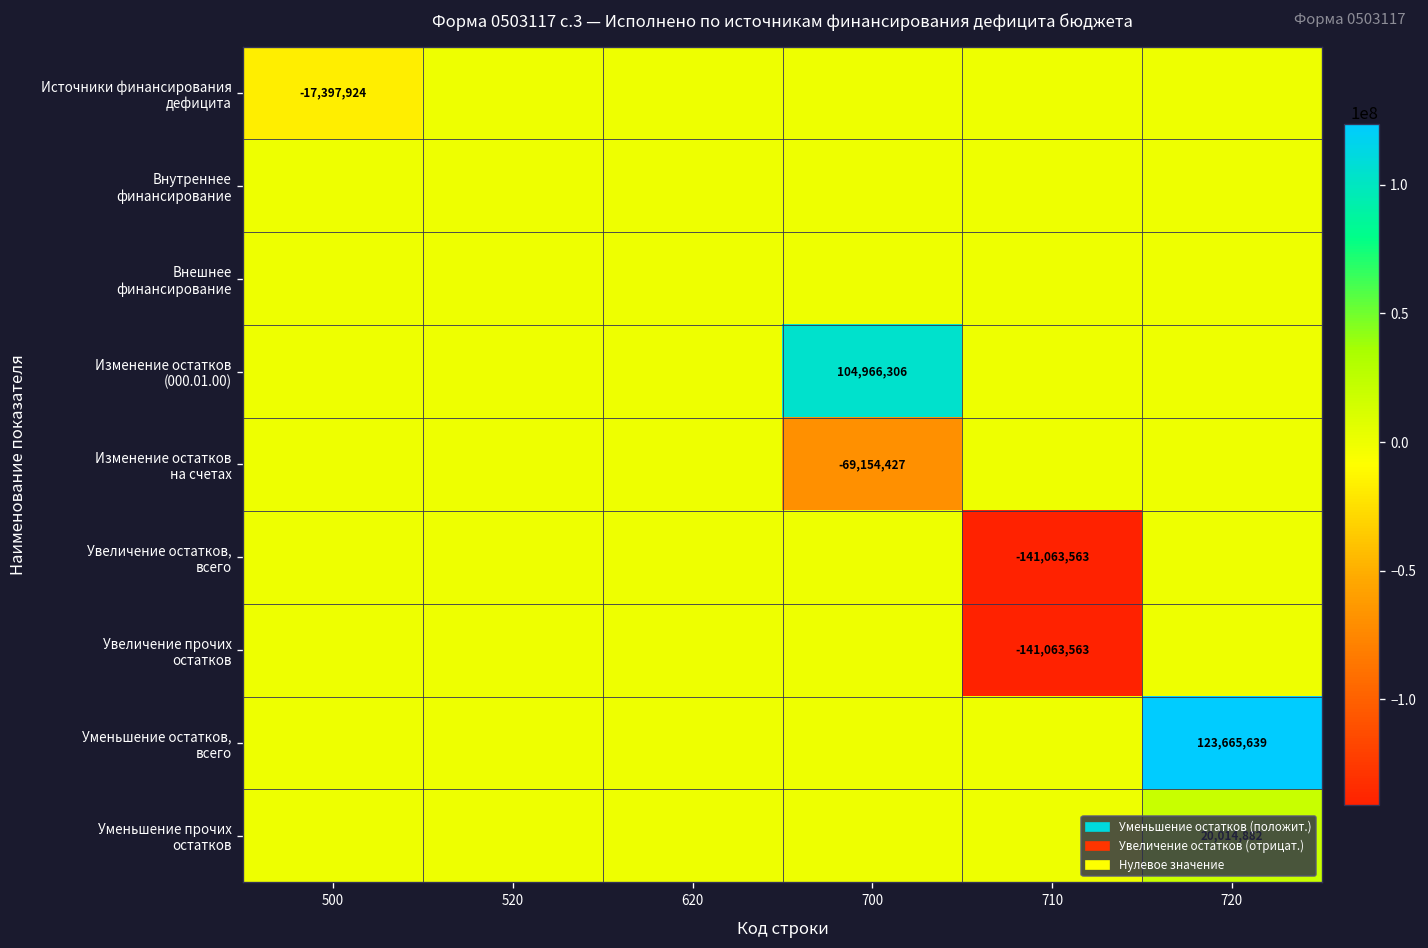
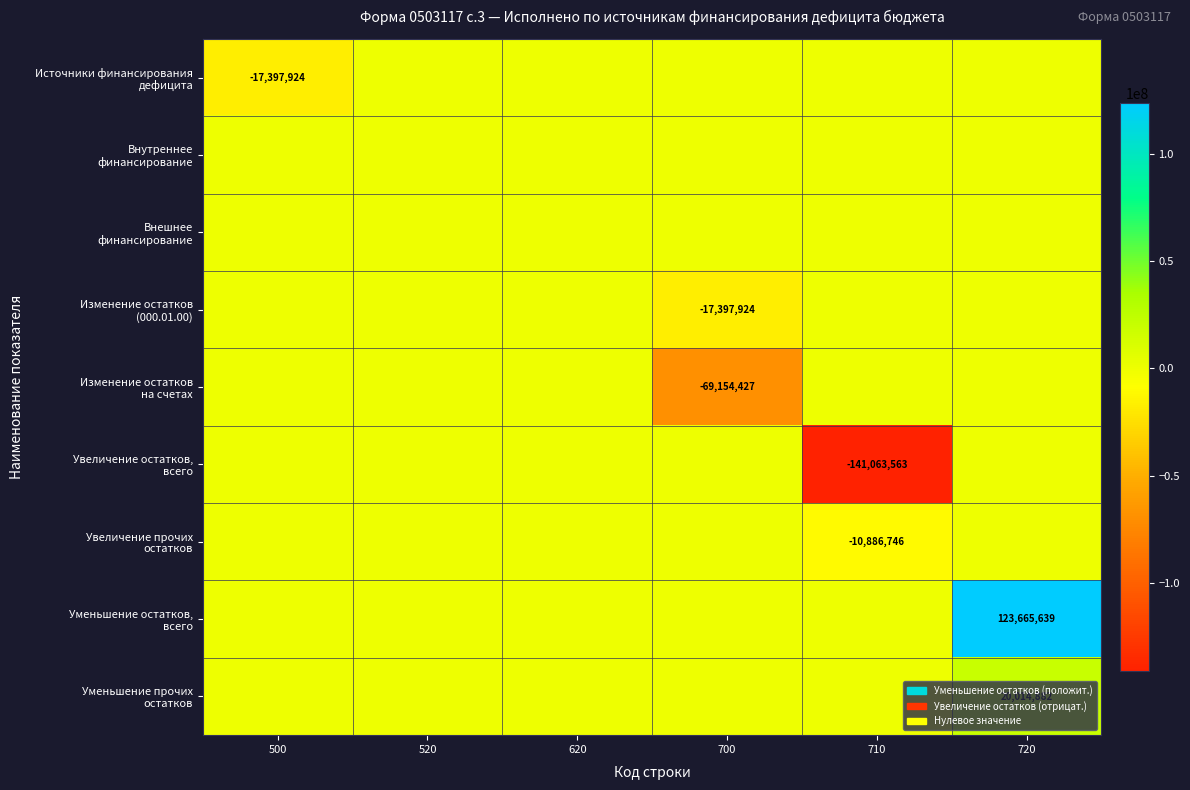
Изменение остатков (000.01.00), 700: 104,966,306 -> -17,397,924
Увеличение прочих остатков, 710: -141,063,563 -> -10,886,746
